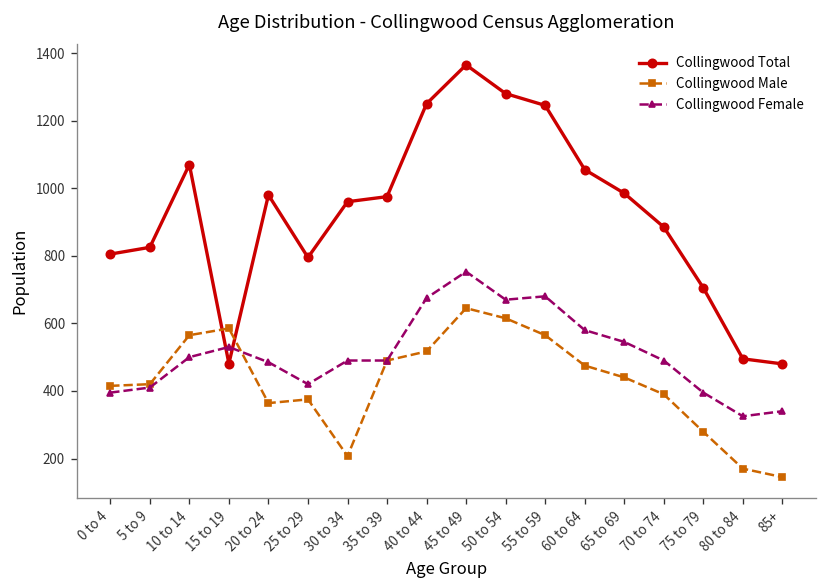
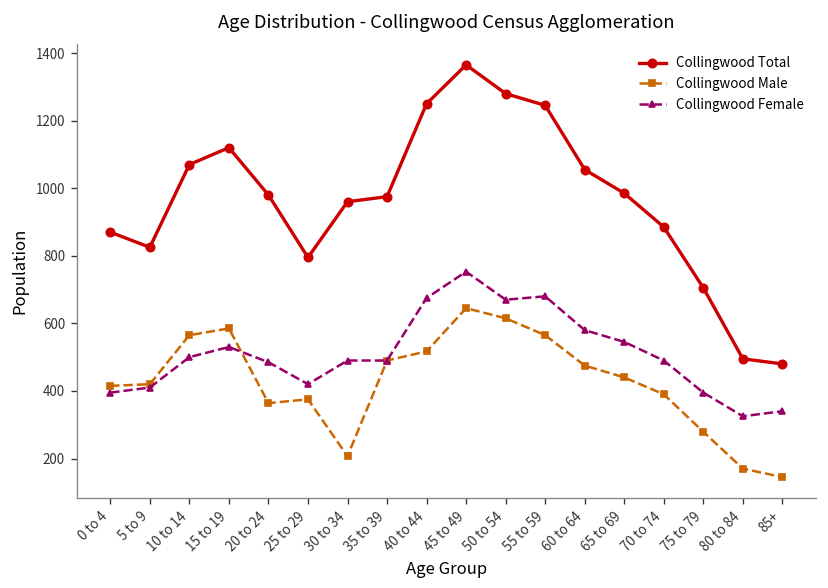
Collingwood Total, 0 to 4: 810 -> 870
Collingwood Total, 15 to 19: 480 -> 1120
